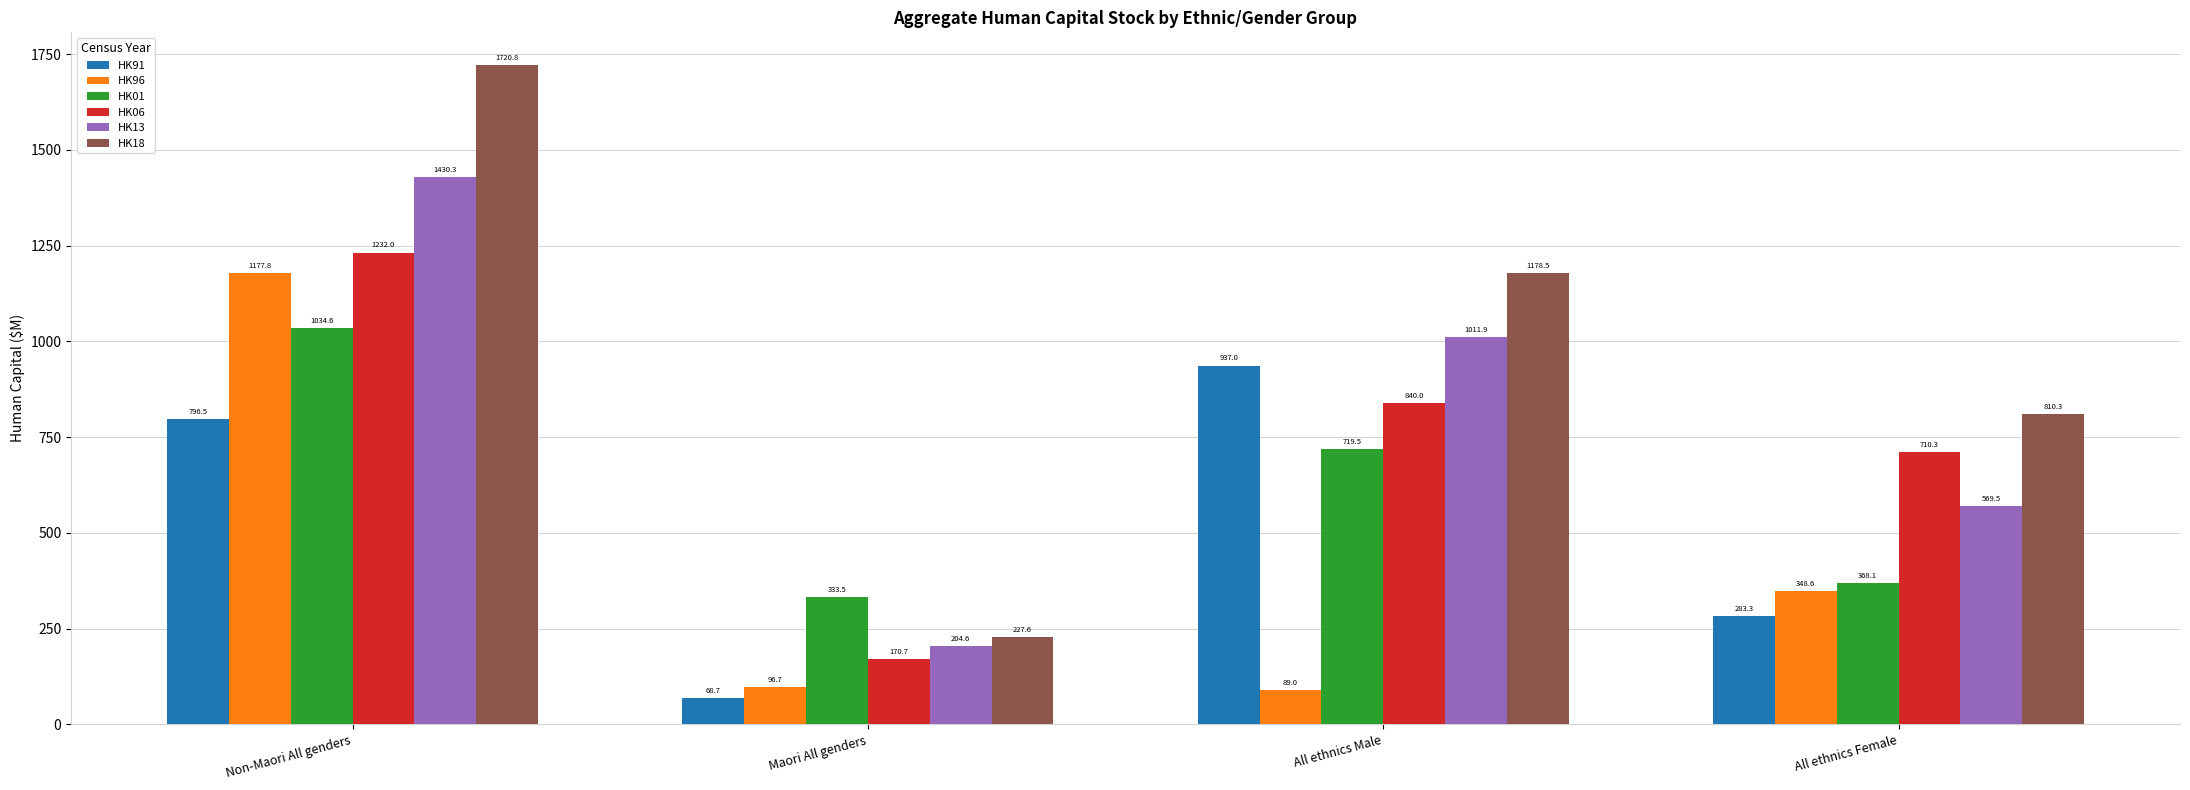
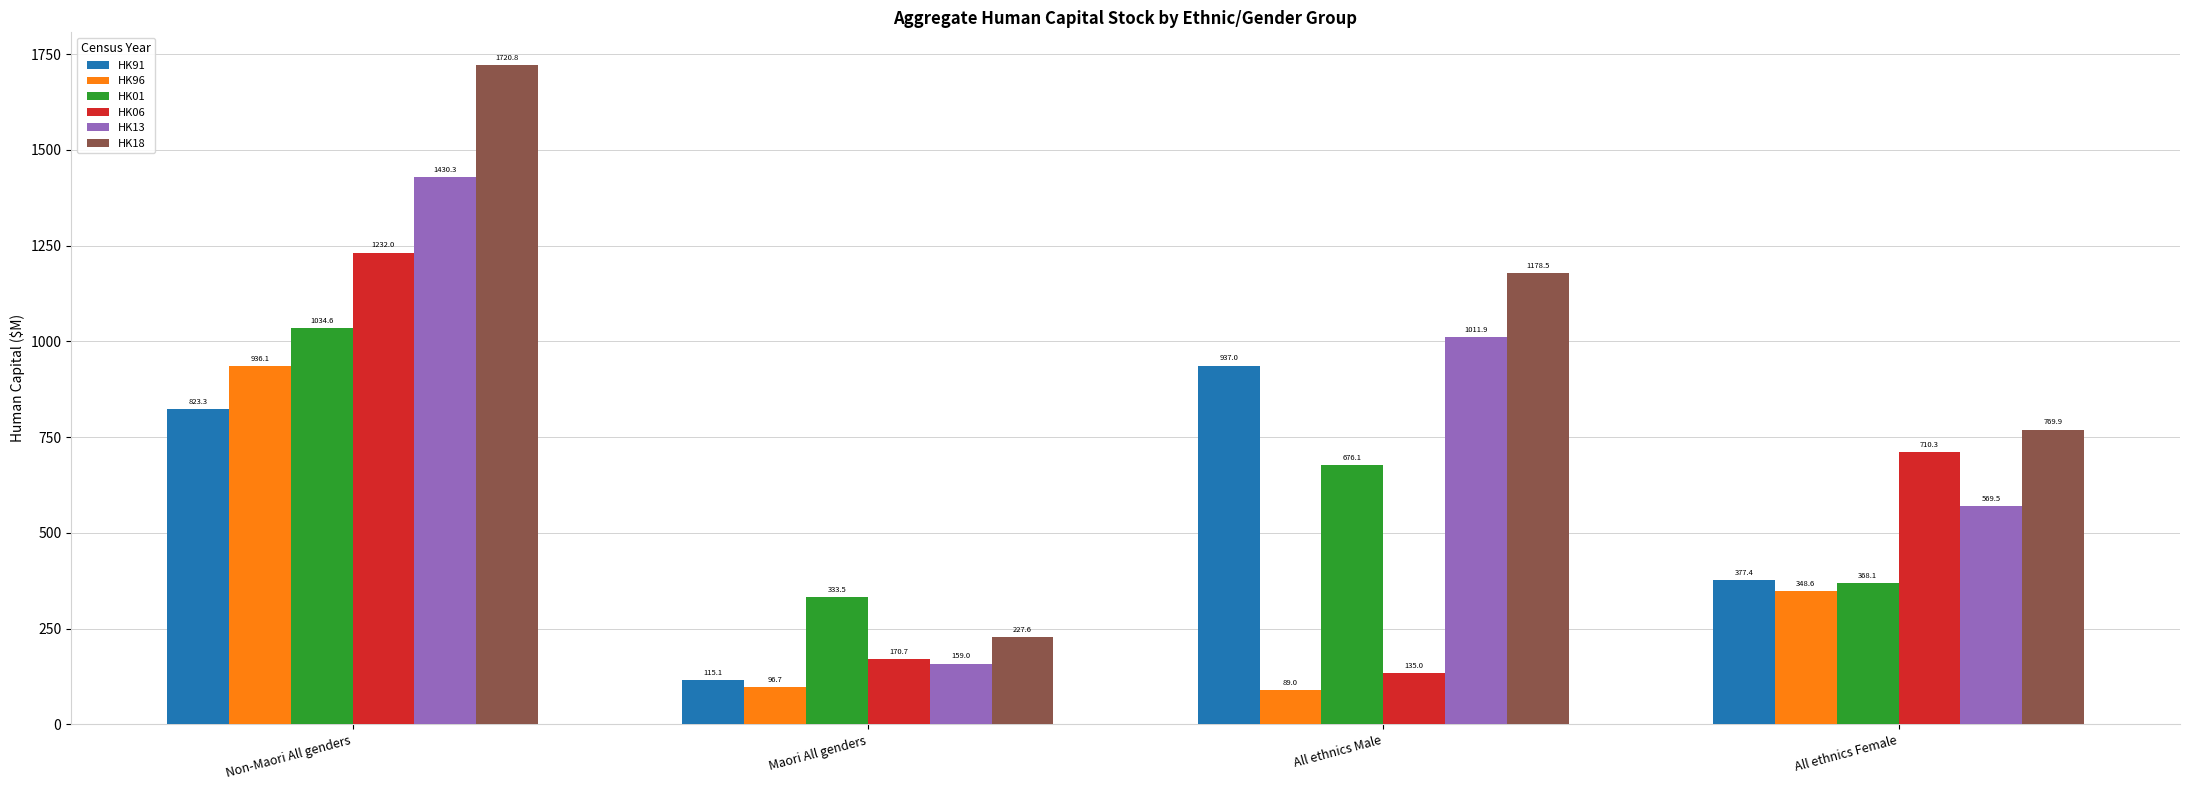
HK91, Non-Maori All genders: 796.5 -> 823.3
HK96, Non-Maori All genders: 1177.8 -> 936.1
HK91, Maori All genders: 68.7 -> 115.1
HK13, Maori All genders: 204.6 -> 159.0
HK01, All ethnics Male: 719.5 -> 676.1
HK06, All ethnics Male: 840.0 -> 135.0
HK91, All ethnics Female: 283.3 -> 377.4
HK18, All ethnics Female: 810.3 -> 769.9
